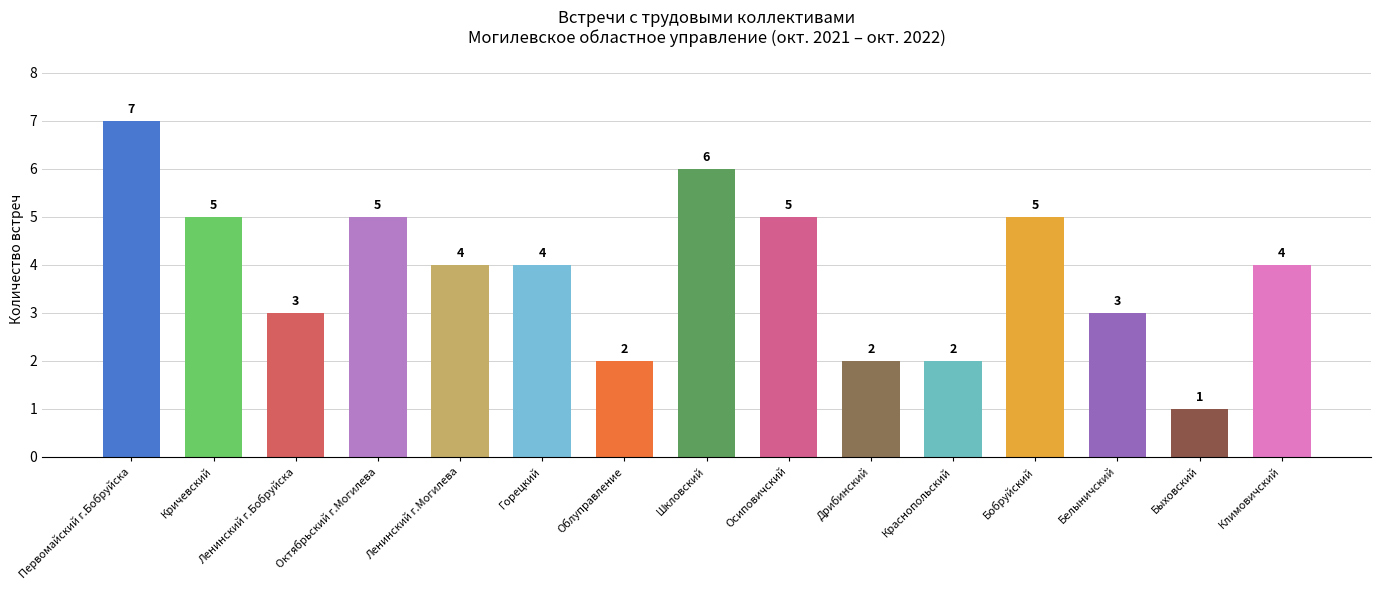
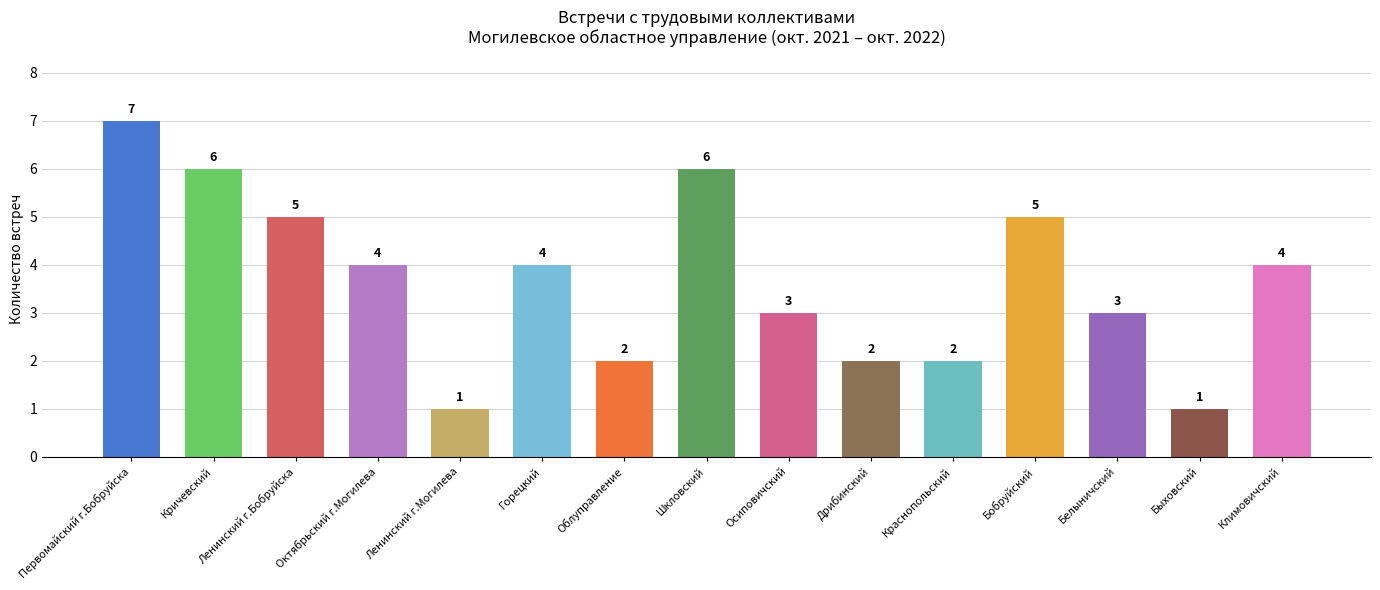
Кричевский: 5 -> 6
Ленинский г.Бобруйска: 3 -> 5
Октябрьский г.Могилева: 5 -> 4
Ленинский г.Могилева: 4 -> 1
Осиповичский: 5 -> 3
